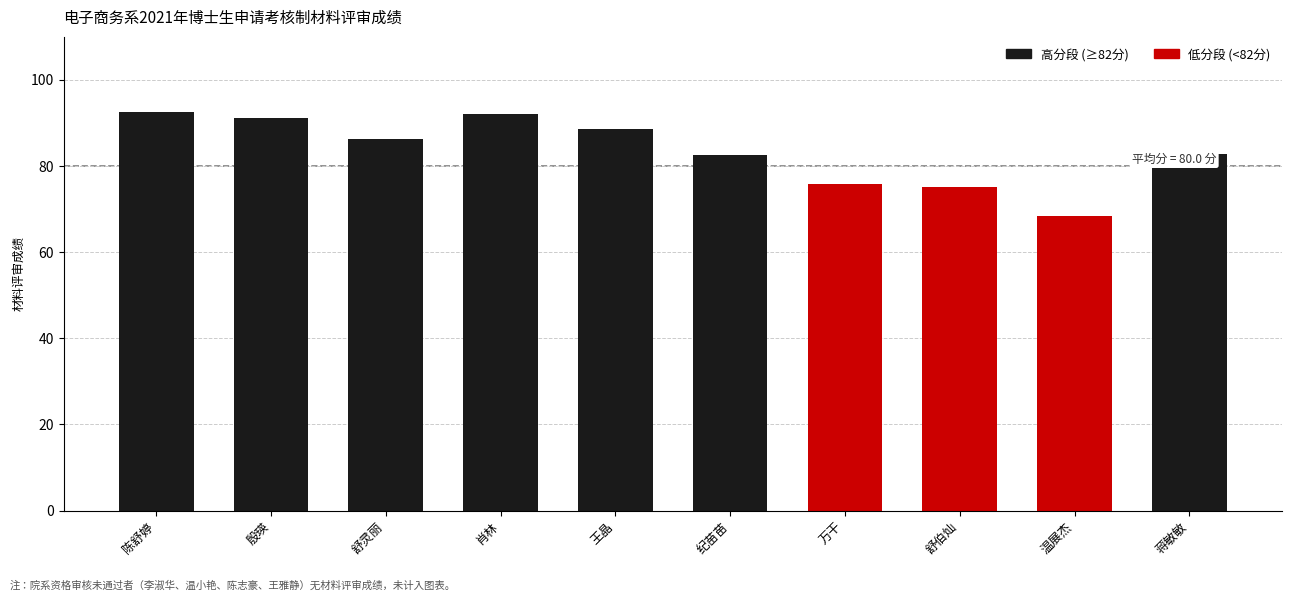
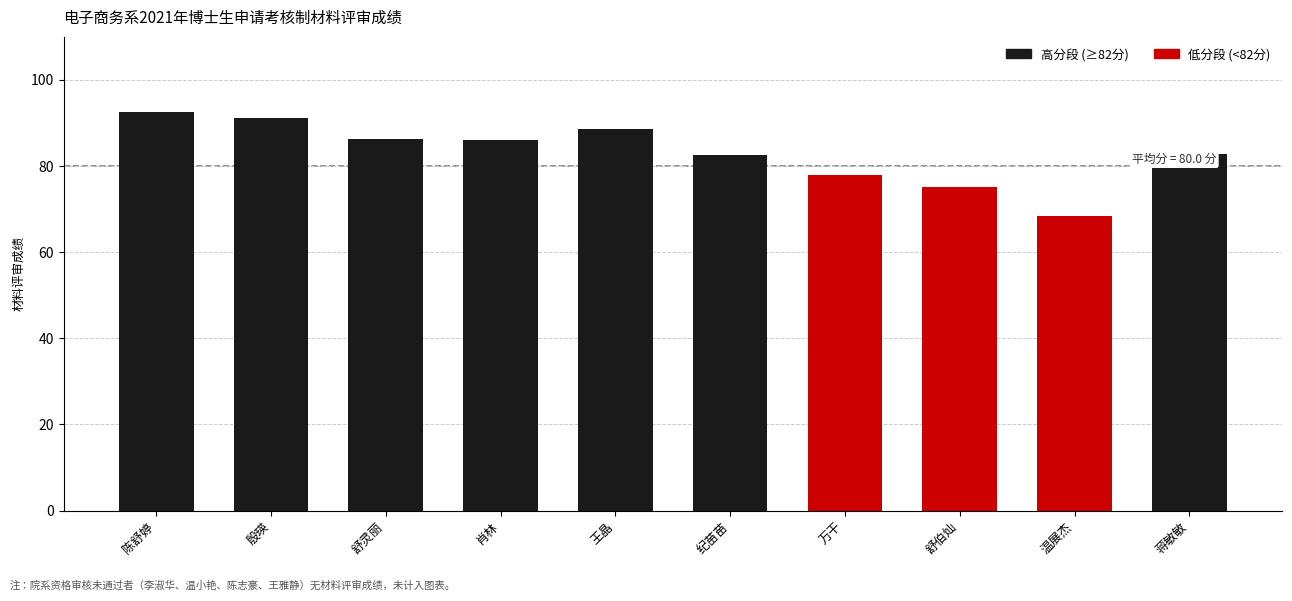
肖林: 92 -> 86
万干: 76 -> 78
